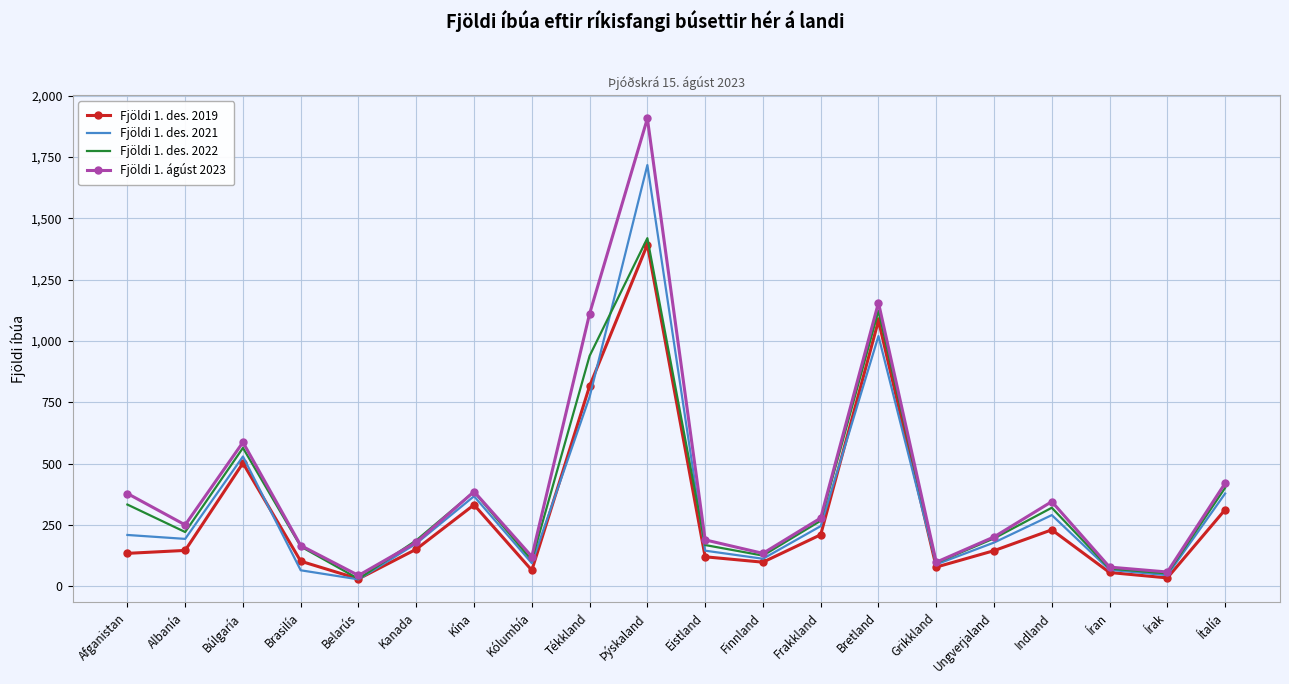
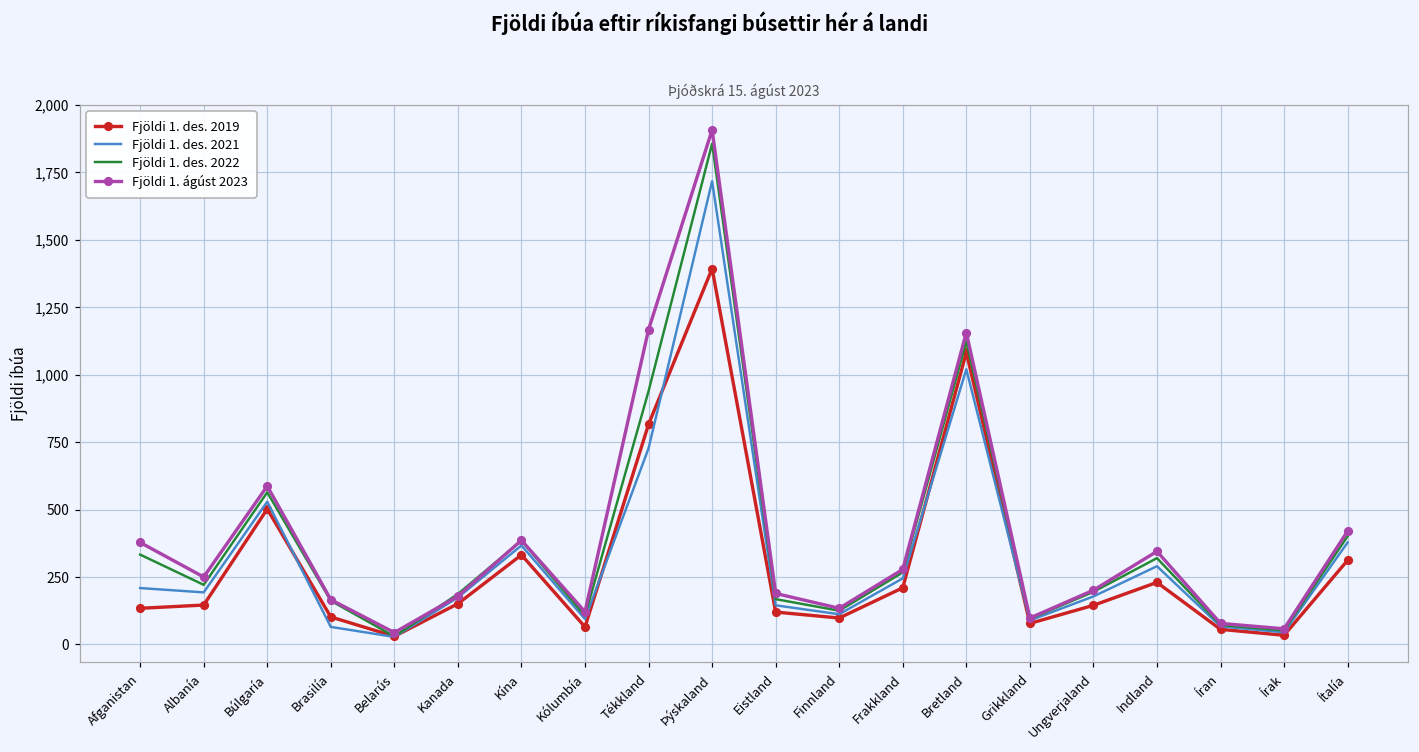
Fjöldi 1. des. 2021, Tékkland: 770 -> 730
Fjöldi 1. ágúst 2023, Tékkland: 1,110 -> 1,170
Fjöldi 1. des. 2022, Þýskaland: 1,420 -> 1,860
